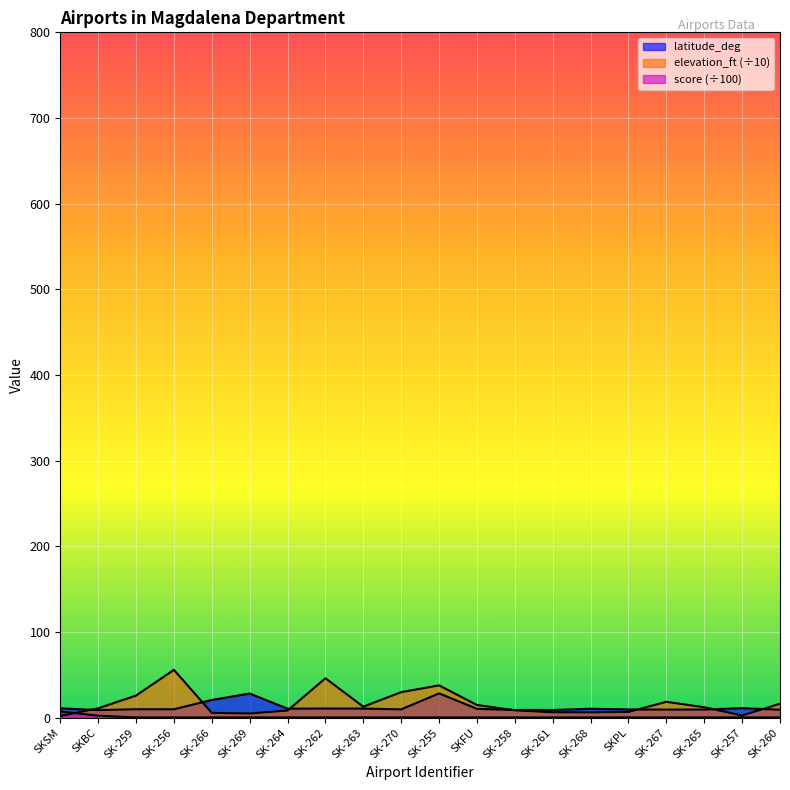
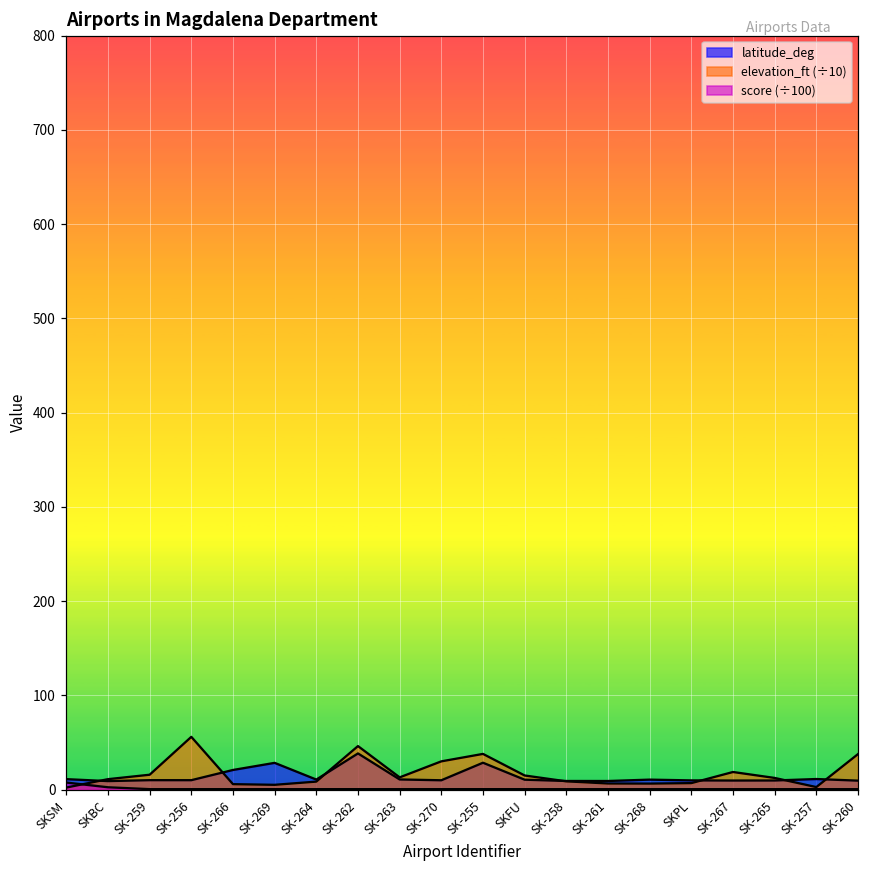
elevation_ft (÷10), SK-259: 30 -> 20
latitude_deg, SK-262: 10 -> 40
elevation_ft (÷10), SK-260: 20 -> 40
